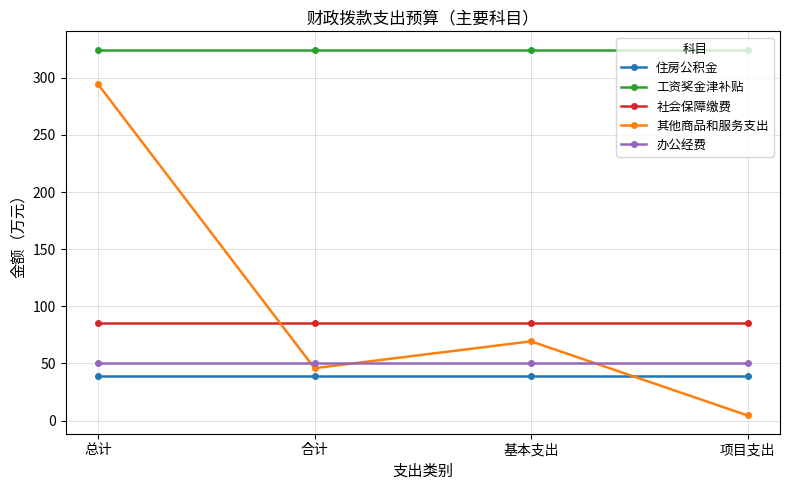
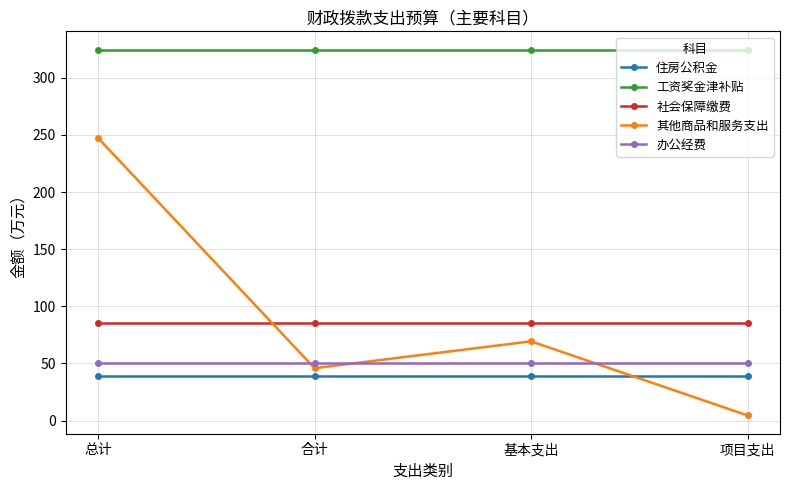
其他商品和服务支出, 总计: 294 -> 247
